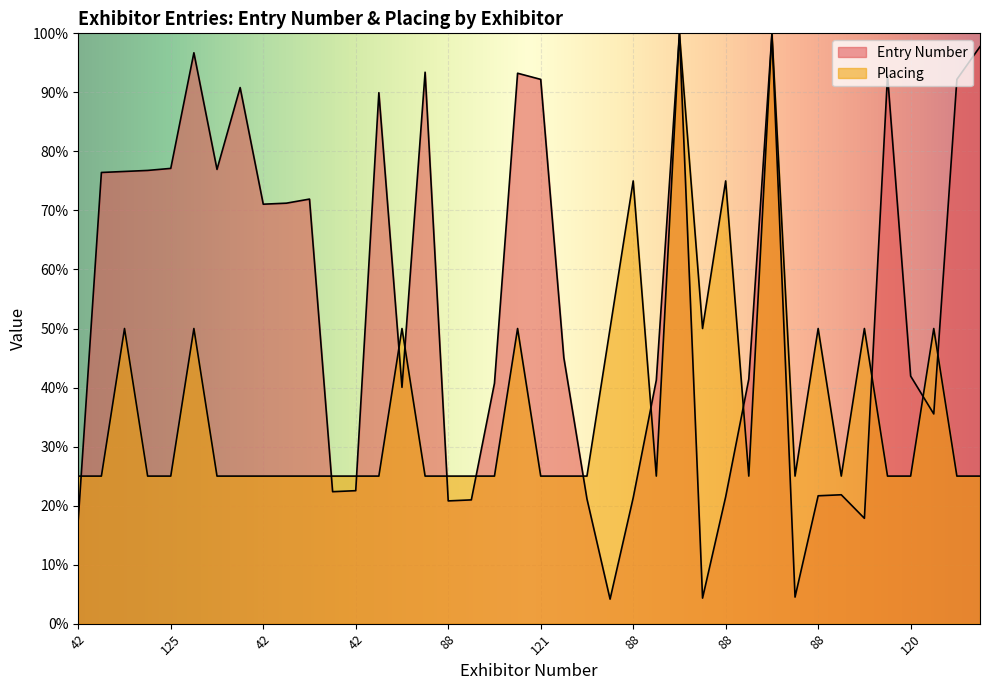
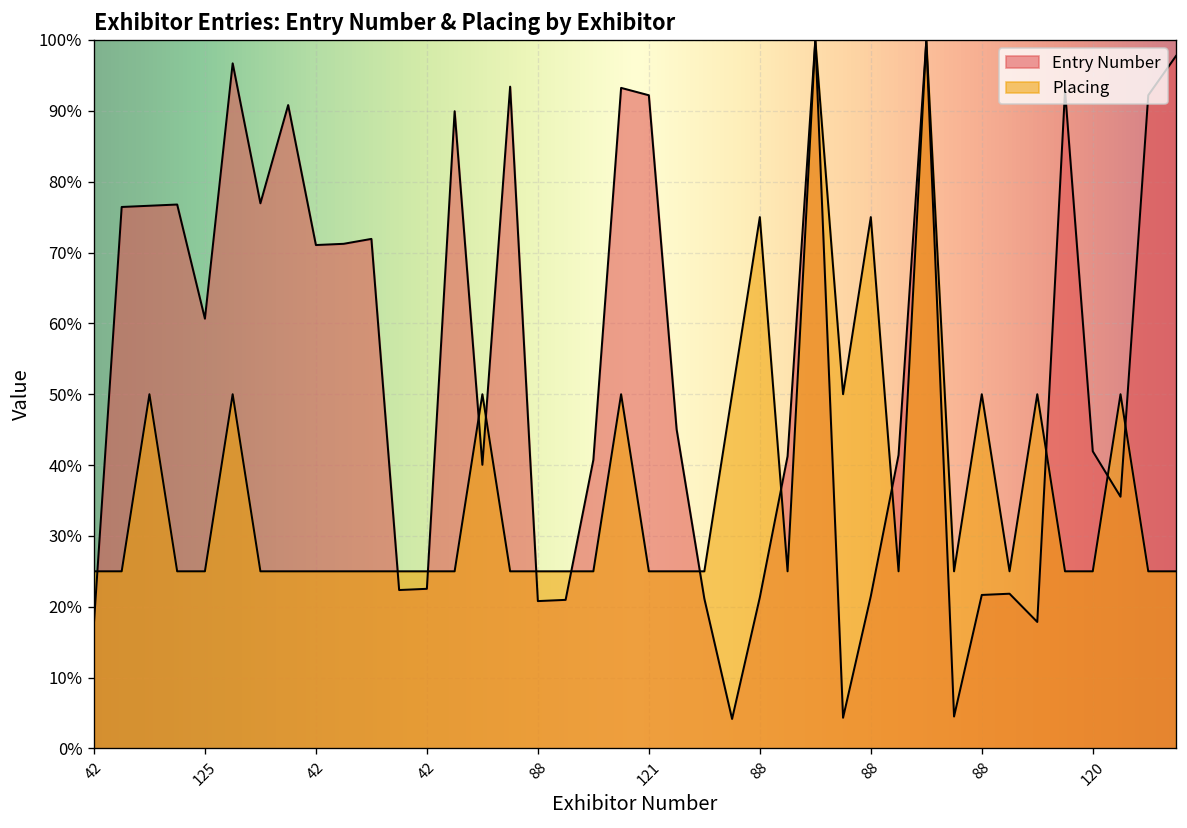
Entry Number, 125: 77% -> 61%
